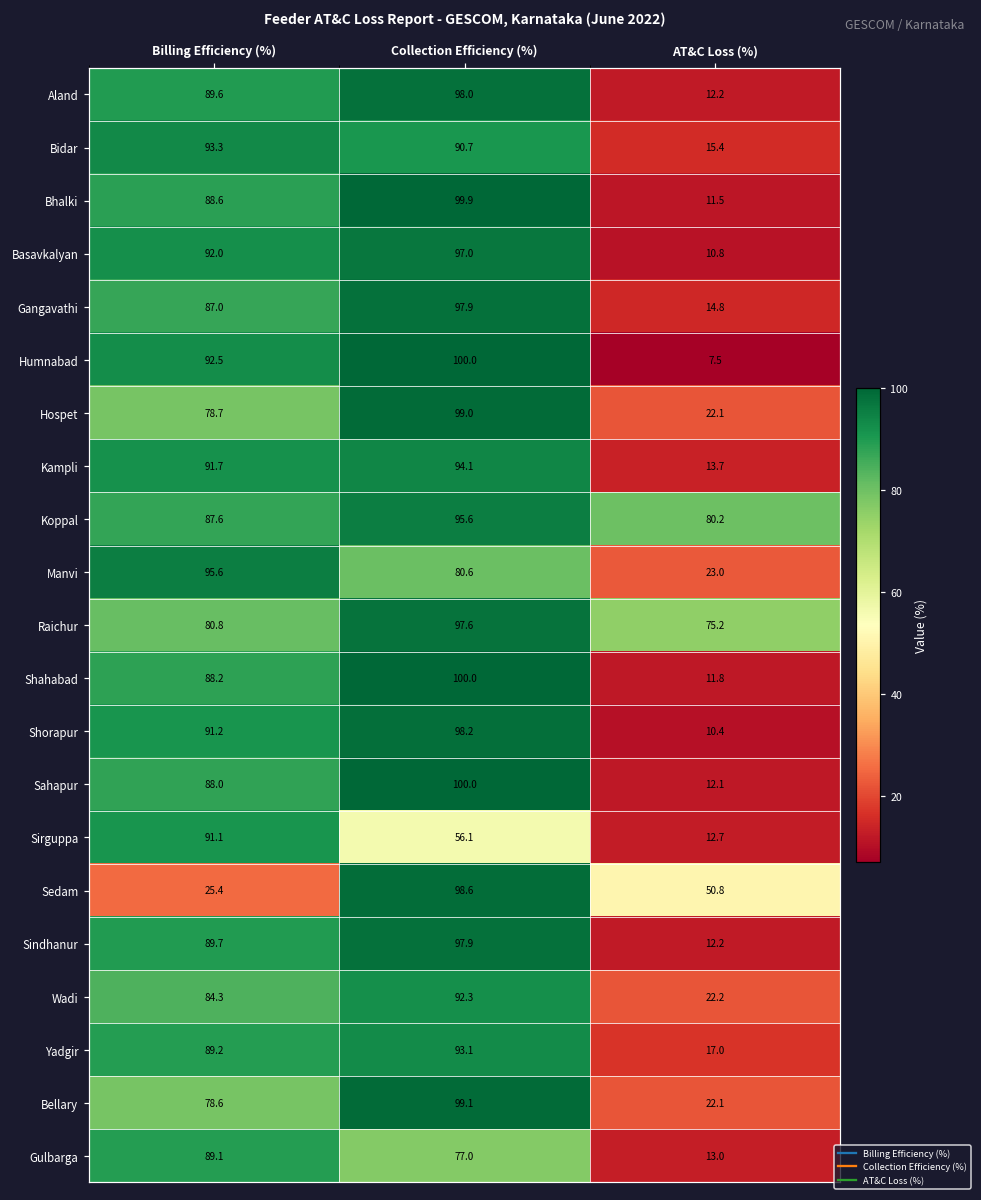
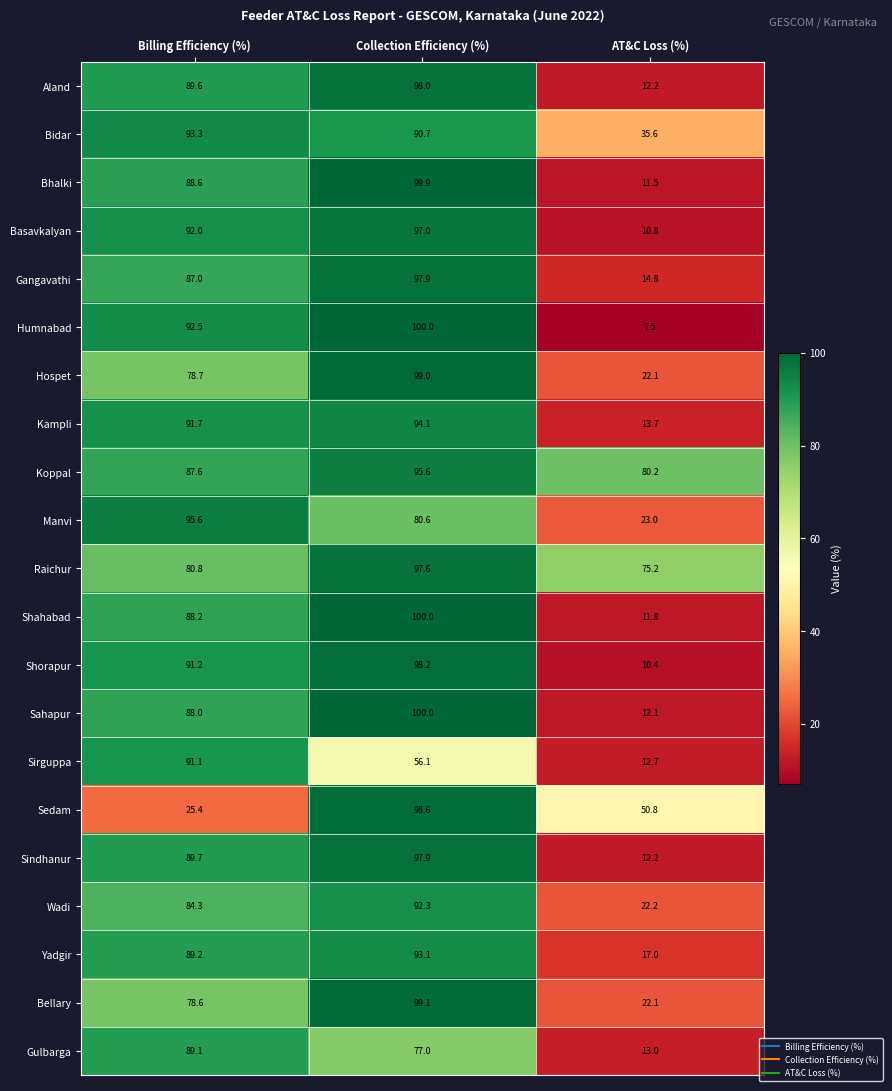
Bidar, AT&C Loss (%): 15.4 -> 35.6
